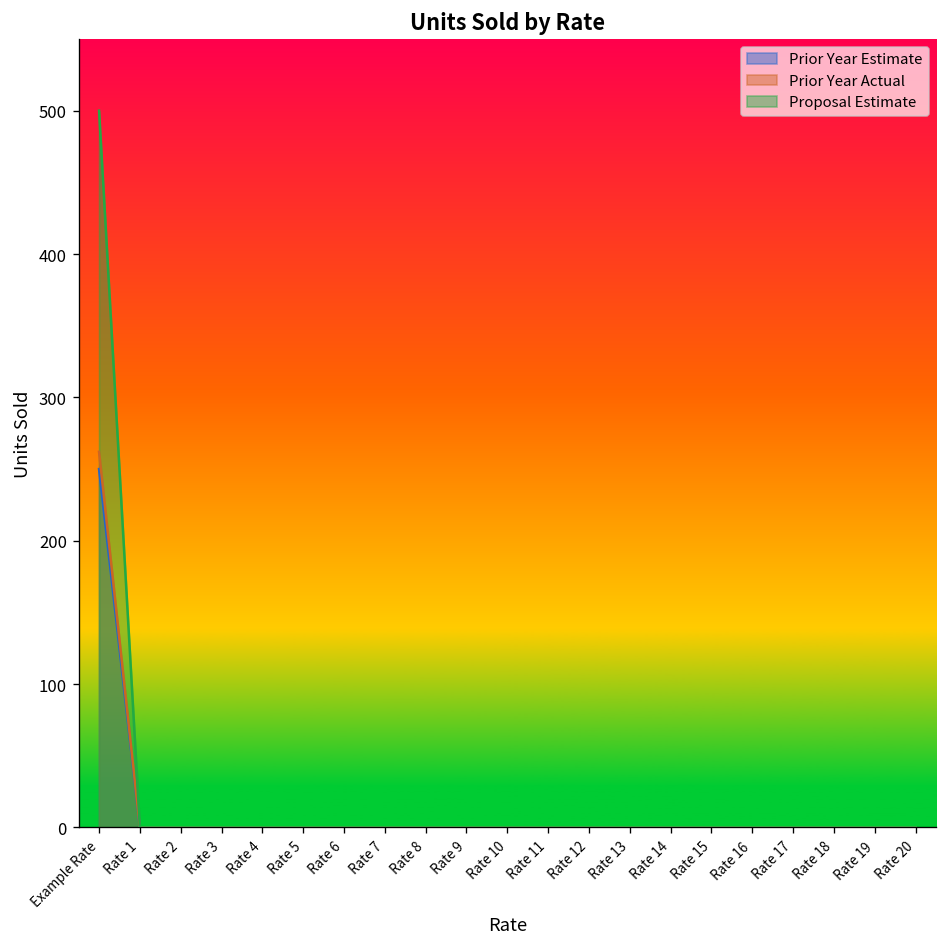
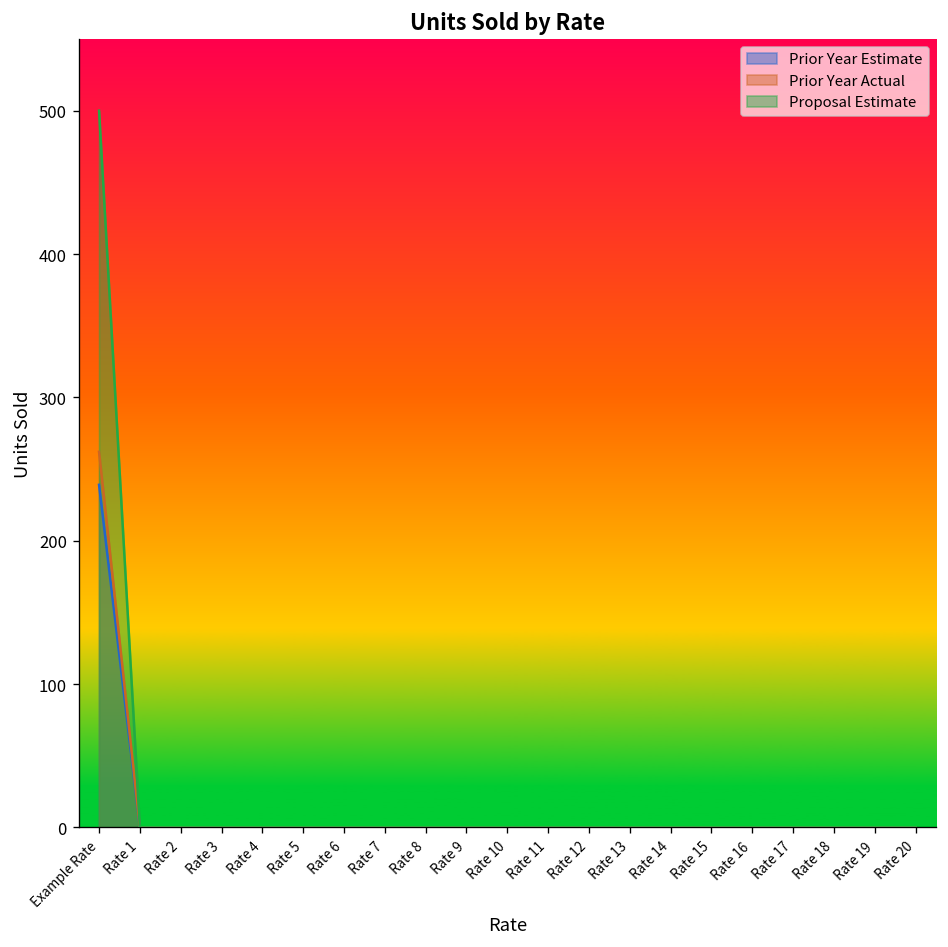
Prior Year Estimate, Example Rate: 250 -> 239
